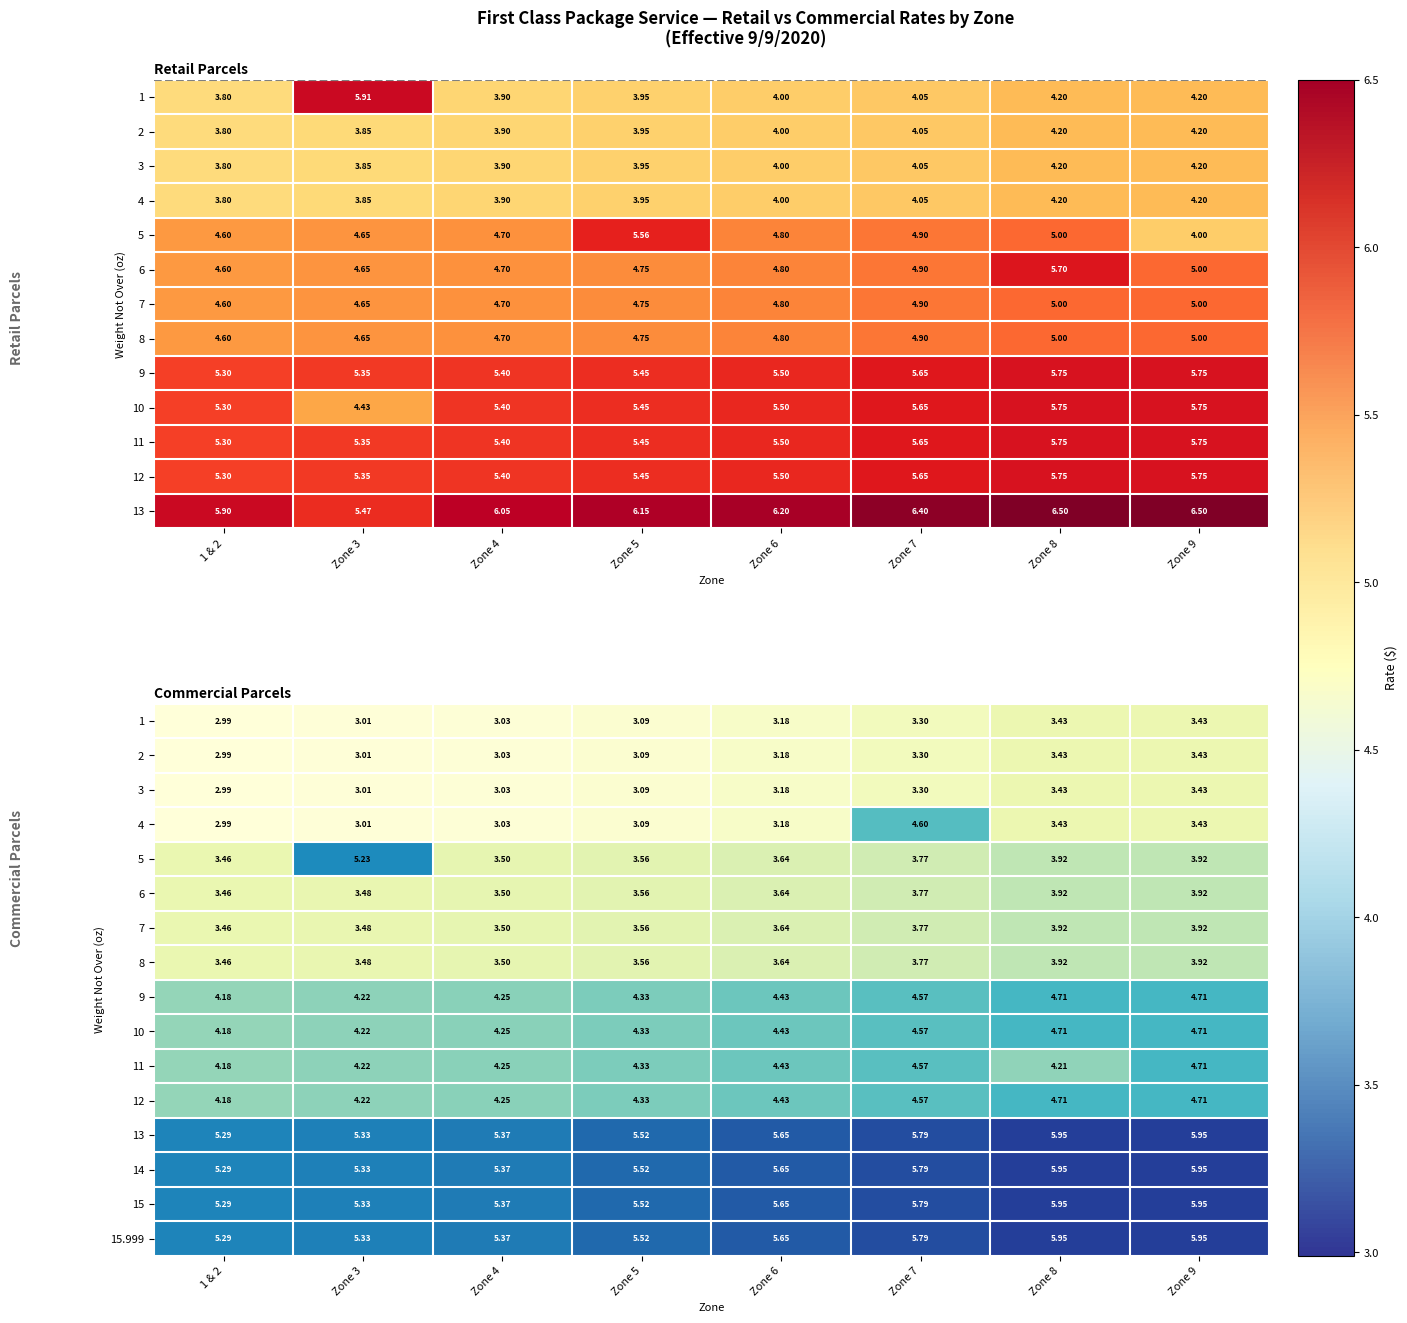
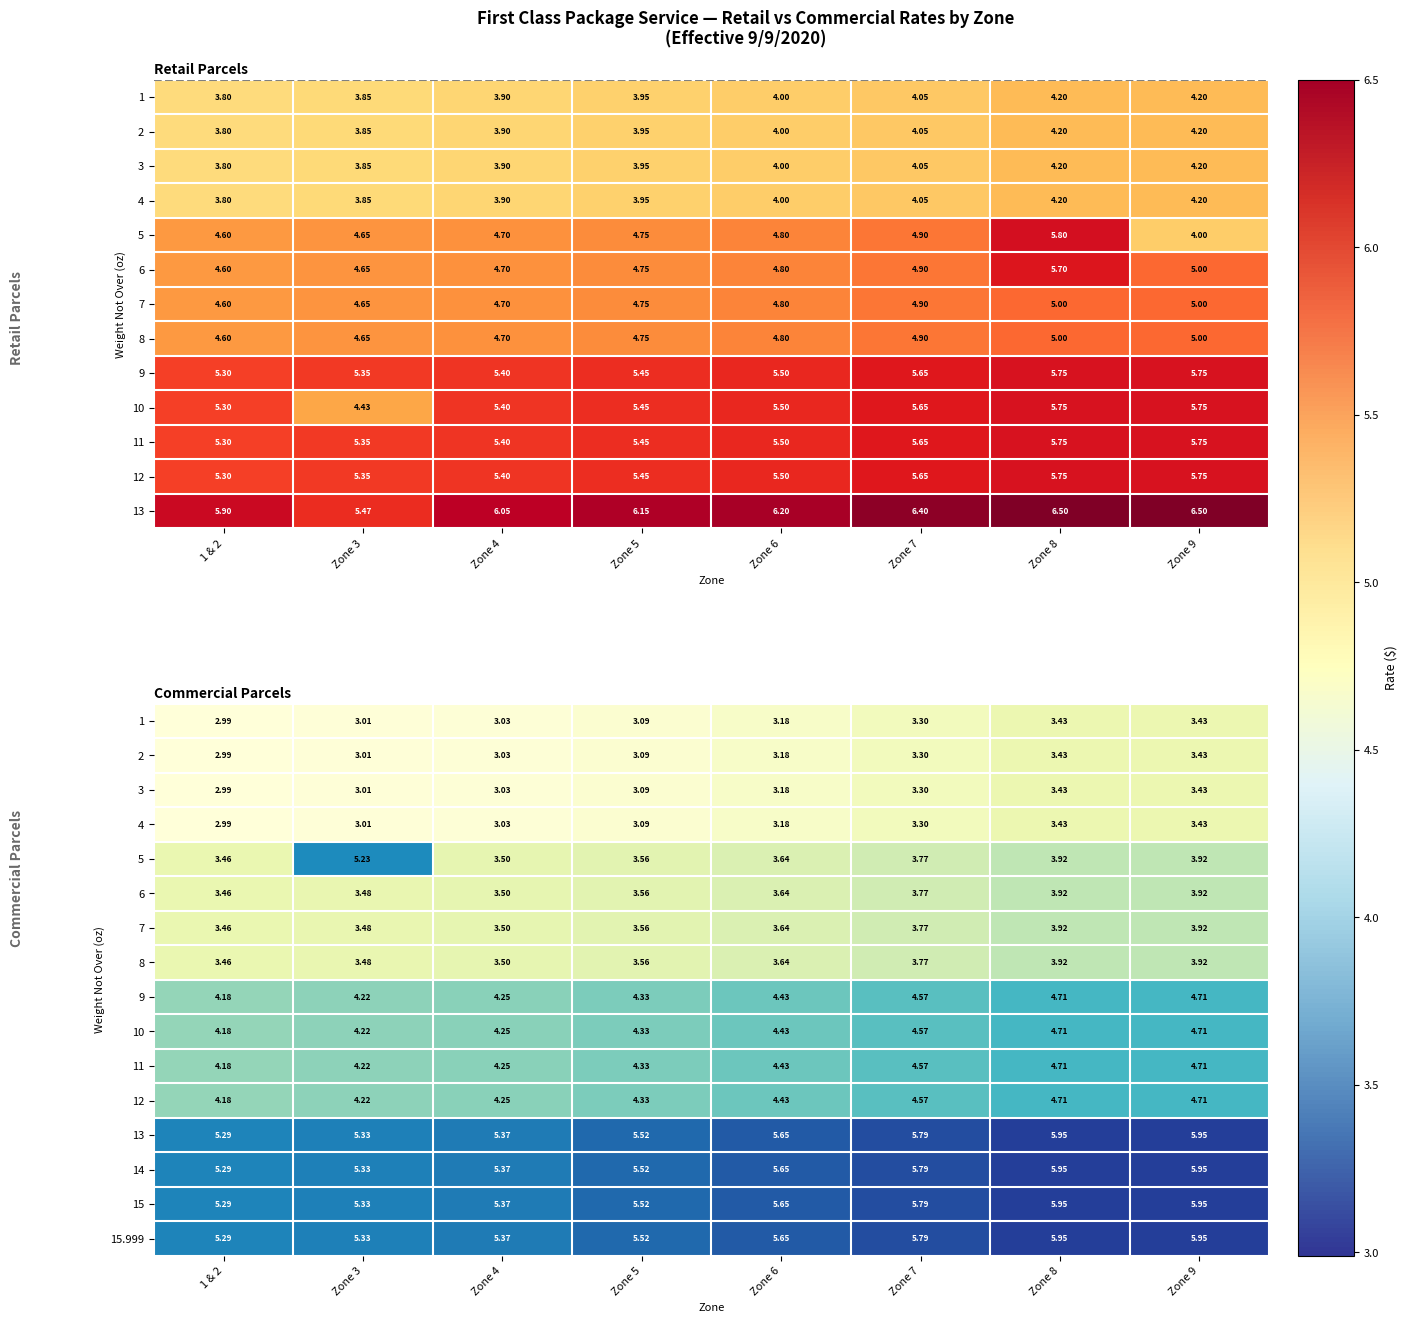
Retail Parcels, 1, Zone 3: 5.91 -> 3.85
Retail Parcels, 5, Zone 5: 5.56 -> 4.75
Retail Parcels, 5, Zone 8: 5.00 -> 5.80
Commercial Parcels, 4, Zone 7: 4.60 -> 3.30
Commercial Parcels, 11, Zone 8: 4.21 -> 4.71
